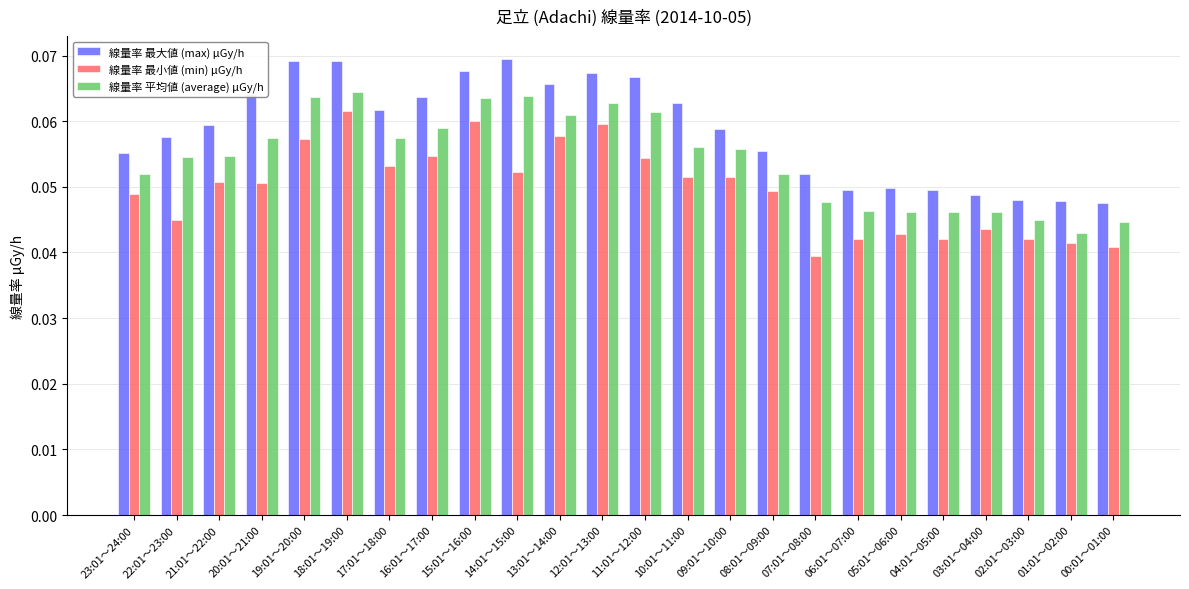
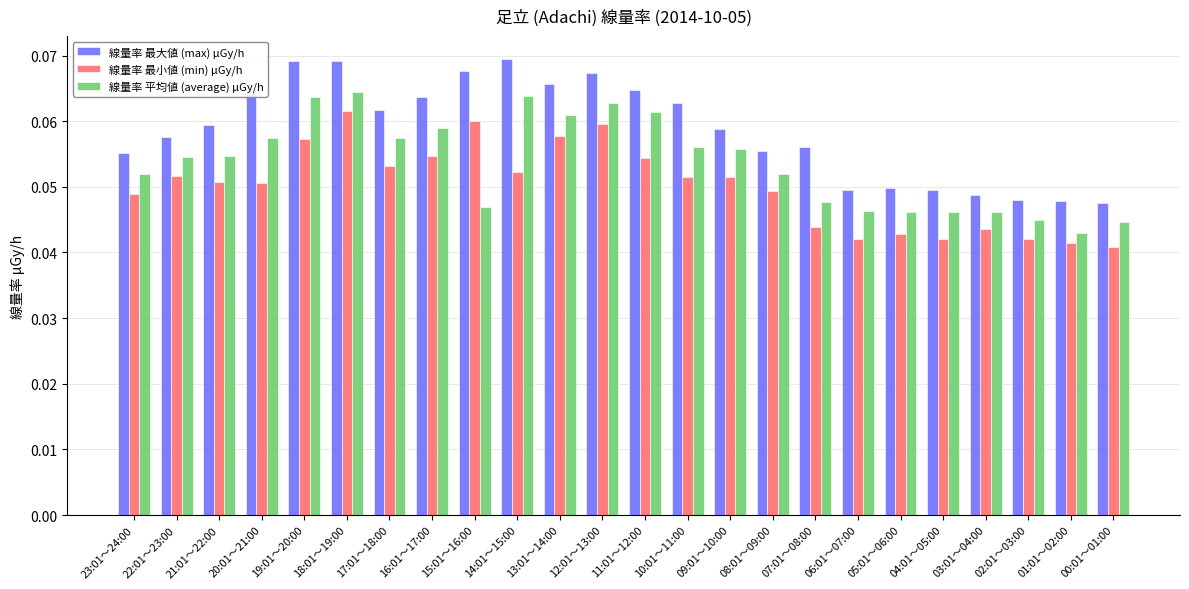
線量率 最小値 (min) μGy/h, 22:01～23:00: 0.045 -> 0.052
線量率 平均値 (average) μGy/h, 15:01～16:00: 0.064 -> 0.047
線量率 最大値 (max) μGy/h, 11:01～12:00: 0.067 -> 0.065
線量率 最大値 (max) μGy/h, 07:01～08:00: 0.052 -> 0.056
線量率 最小値 (min) μGy/h, 07:01～08:00: 0.039 -> 0.044
